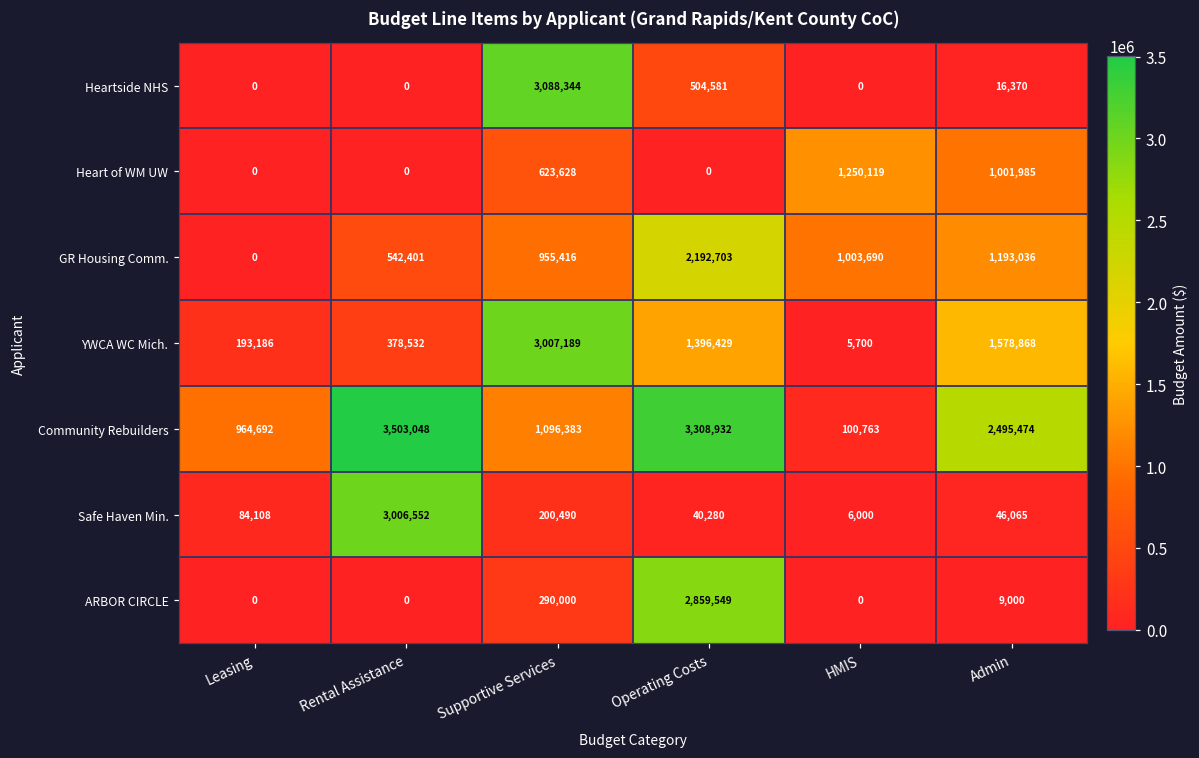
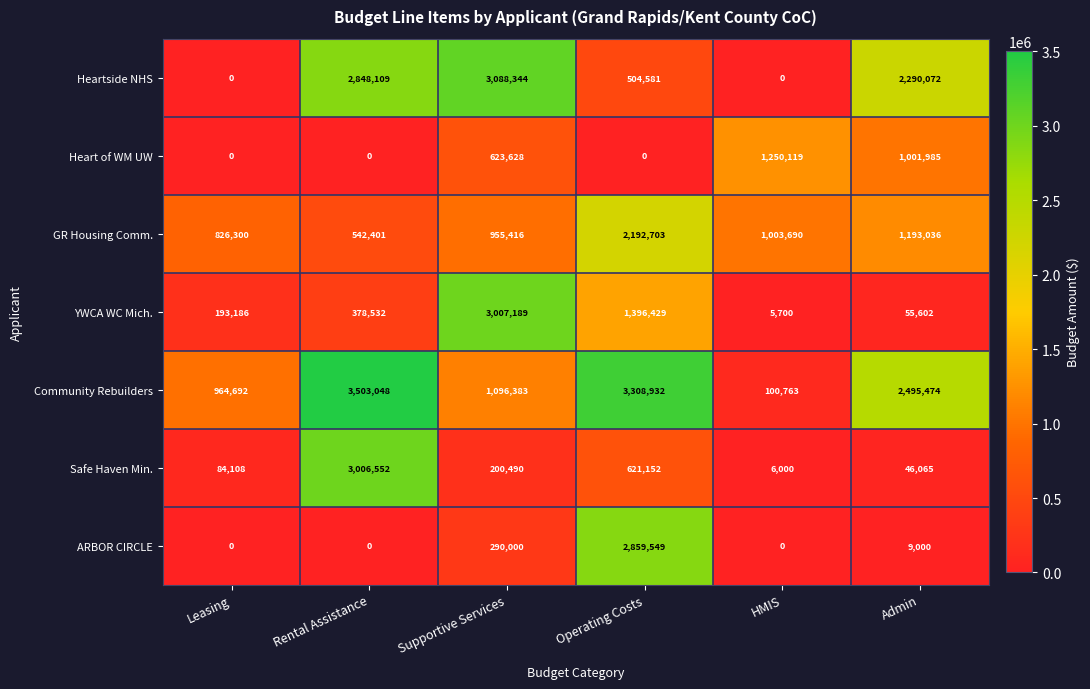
Heartside NHS, Rental Assistance: 0 -> 2,848,109
Heartside NHS, Admin: 16,370 -> 2,290,072
GR Housing Comm., Leasing: 0 -> 826,300
YWCA WC Mich., Admin: 1,578,868 -> 55,602
Safe Haven Min., Operating Costs: 40,280 -> 621,152
